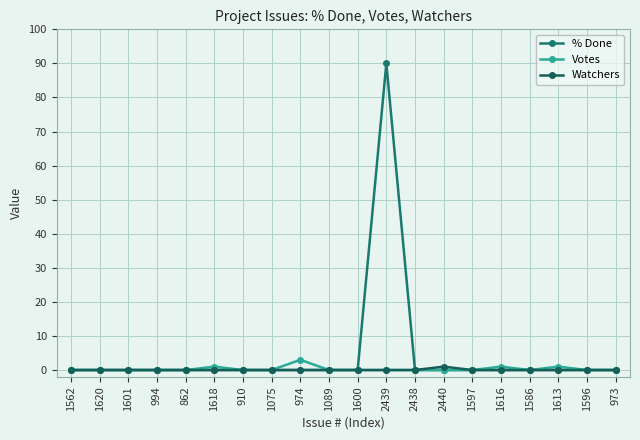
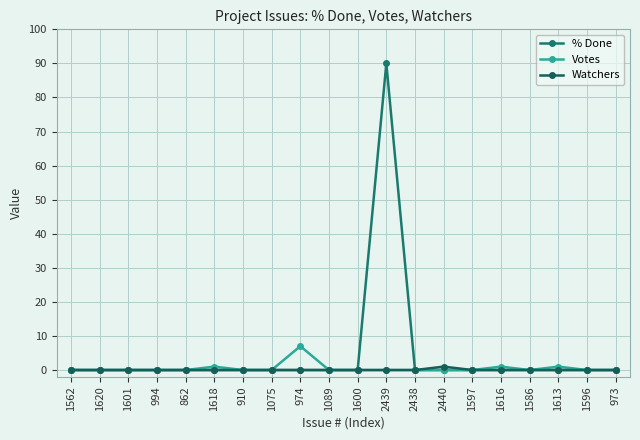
Votes, 974: 3 -> 7
